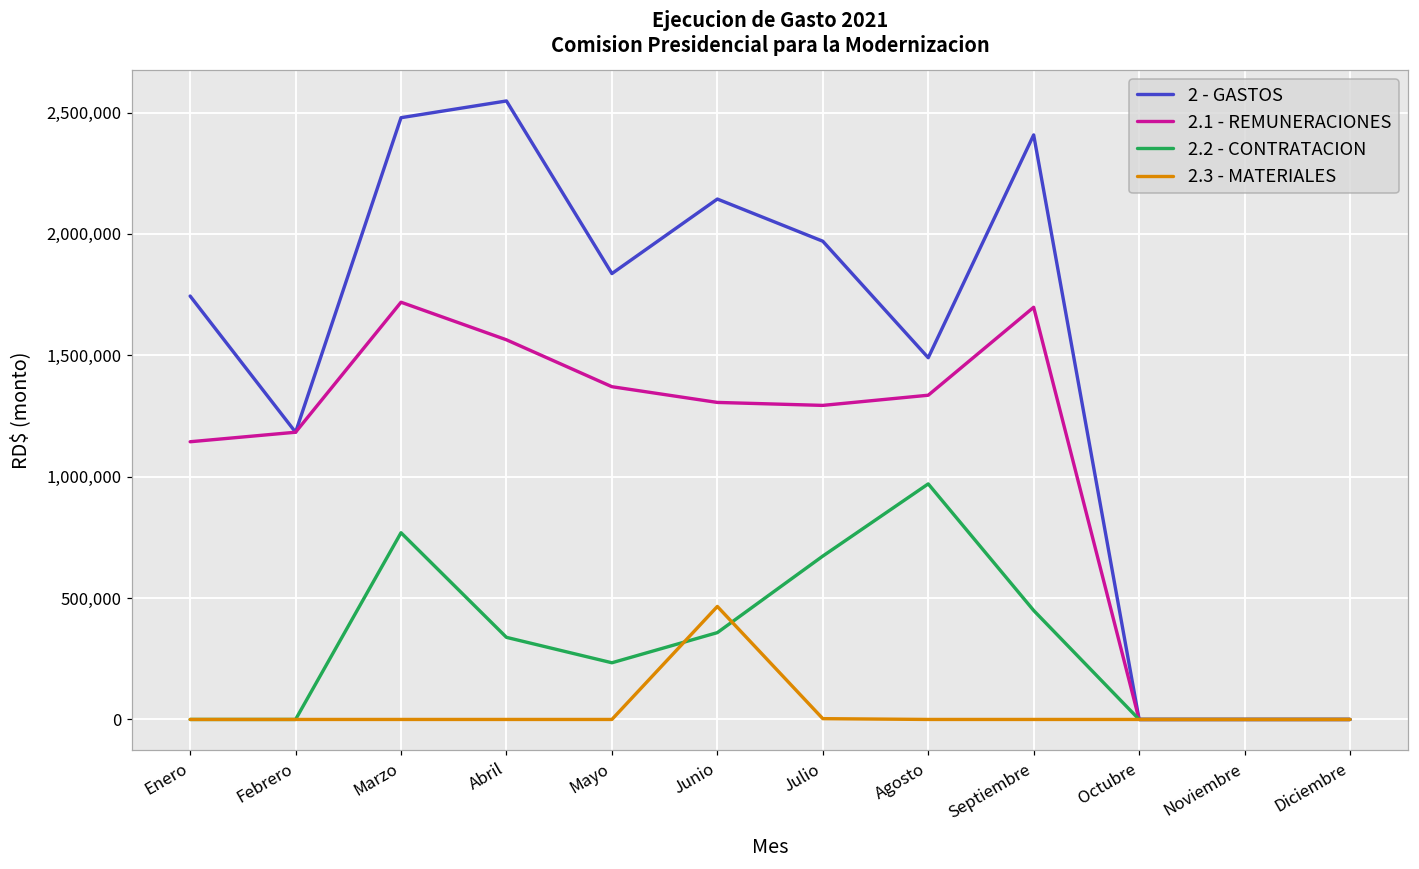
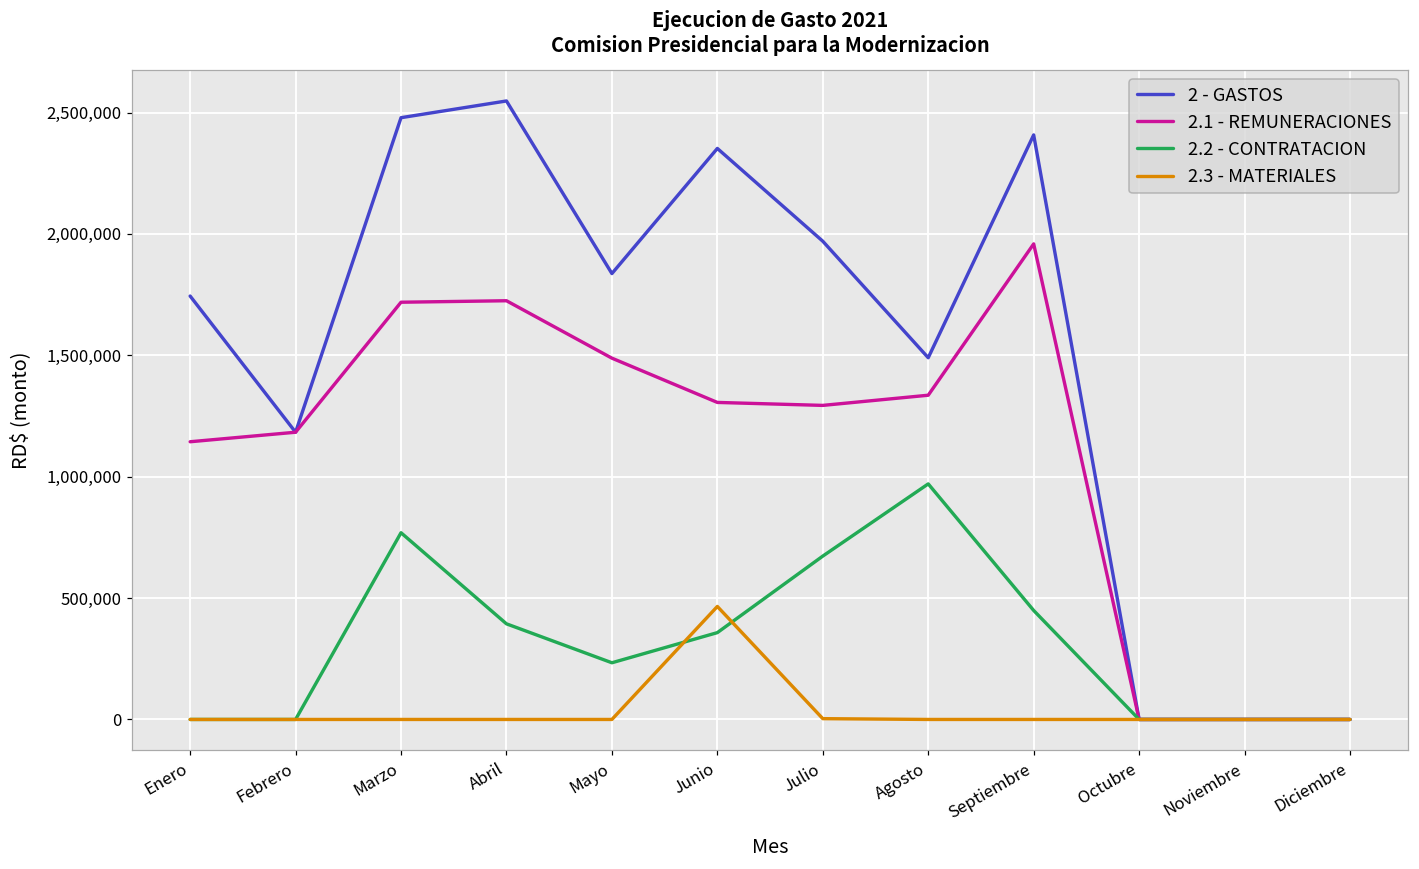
2.1 - REMUNERACIONES, Abril: 1,560,000 -> 1,720,000
2.2 - CONTRATACION, Abril: 340,000 -> 390,000
2.1 - REMUNERACIONES, Mayo: 1,370,000 -> 1,490,000
2 - GASTOS, Junio: 2,140,000 -> 2,350,000
2.1 - REMUNERACIONES, Septiembre: 1,700,000 -> 1,960,000
